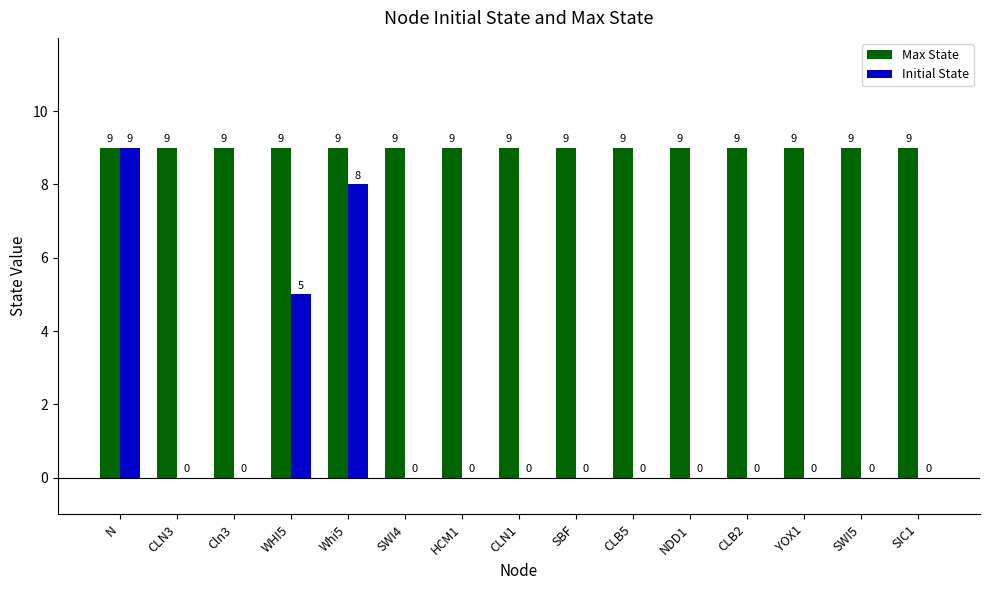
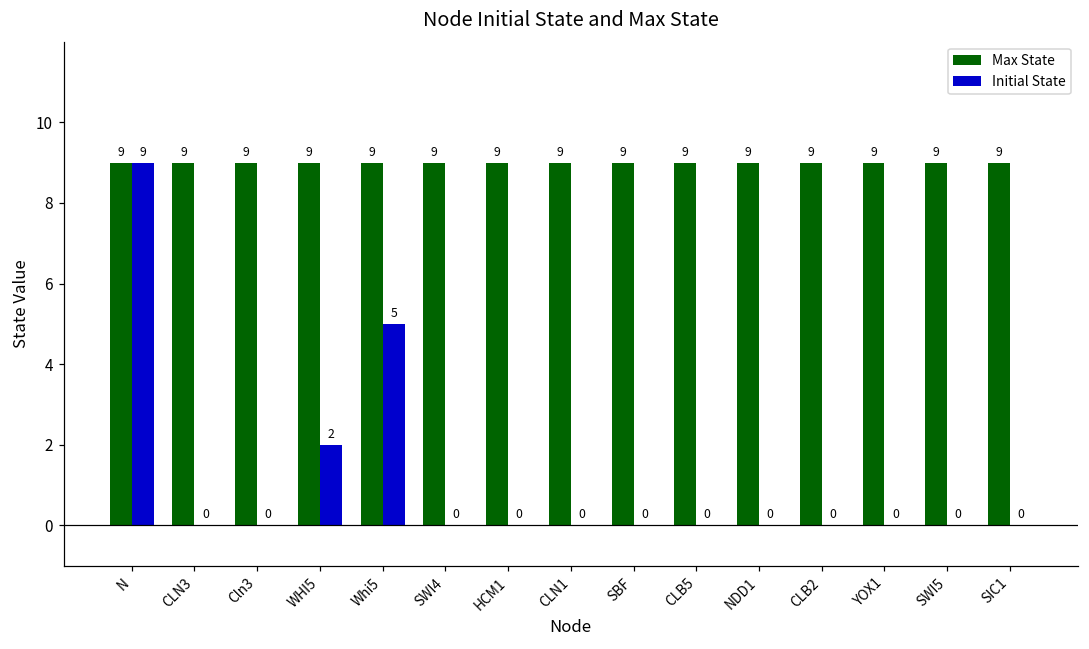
Initial State, WHI5: 5 -> 2
Initial State, Whi5: 8 -> 5
